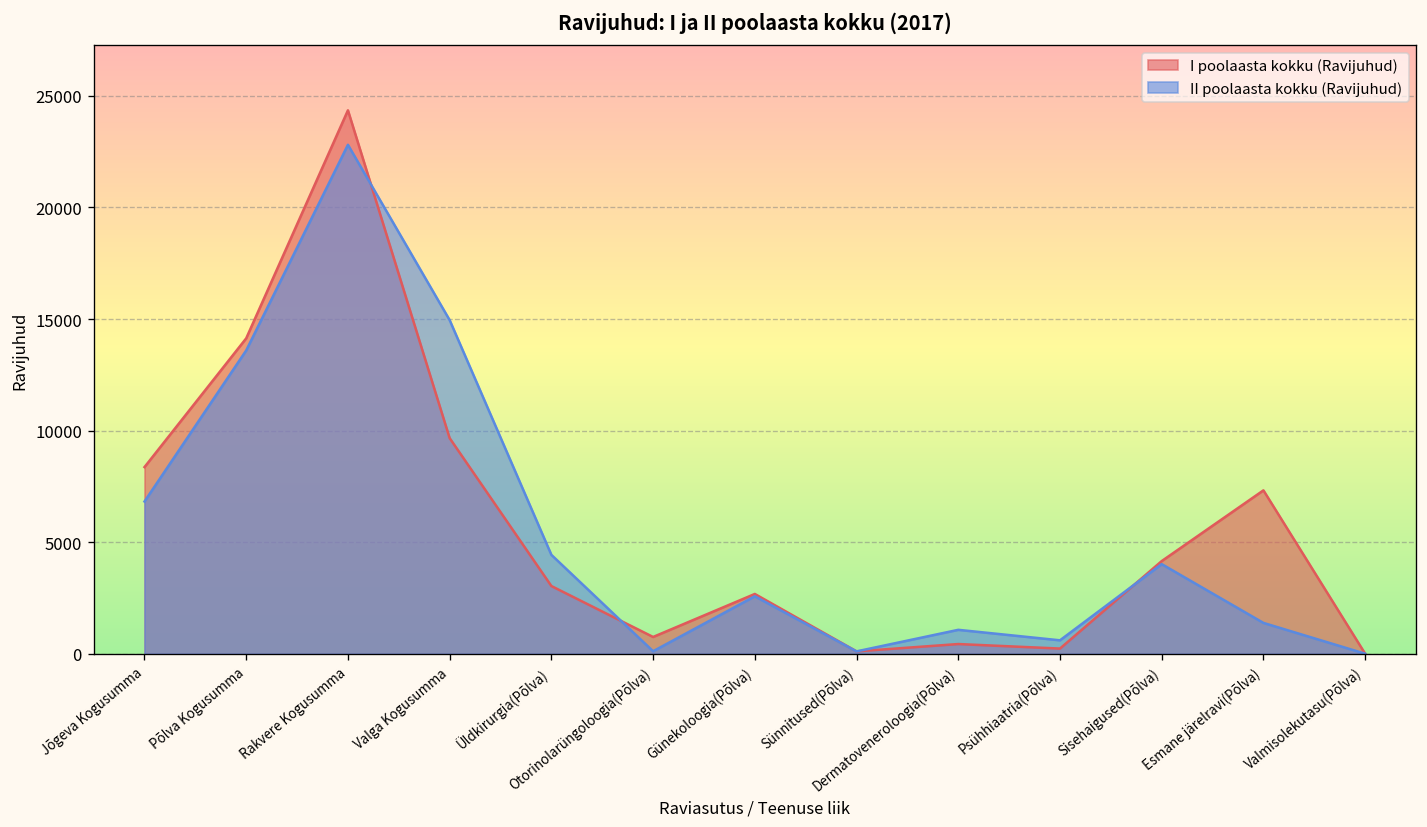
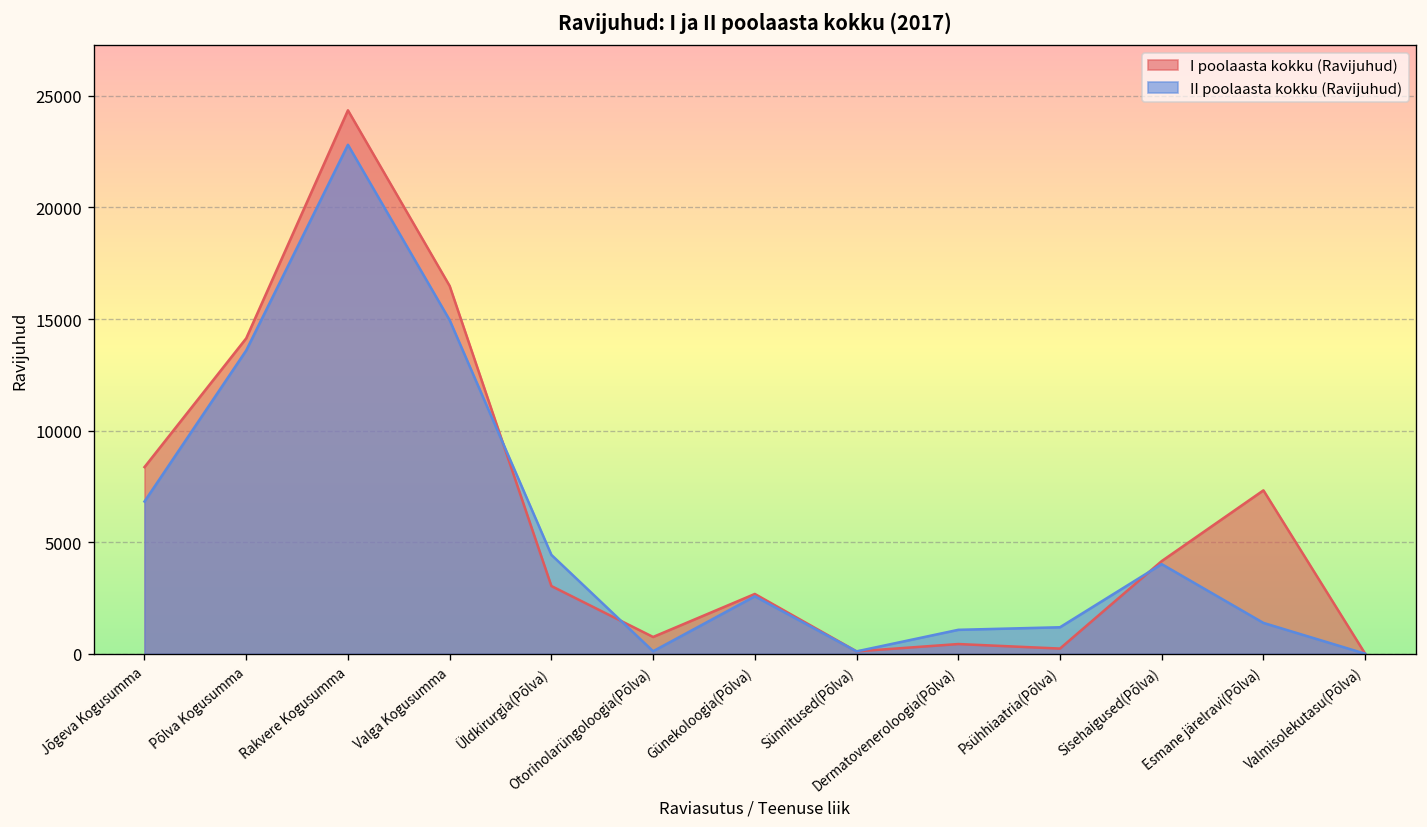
I poolaasta kokku (Ravijuhud), Valga Kogusumma: 9700 -> 16500
II poolaasta kokku (Ravijuhud), Psühhiaatria(Põlva): 600 -> 1200
